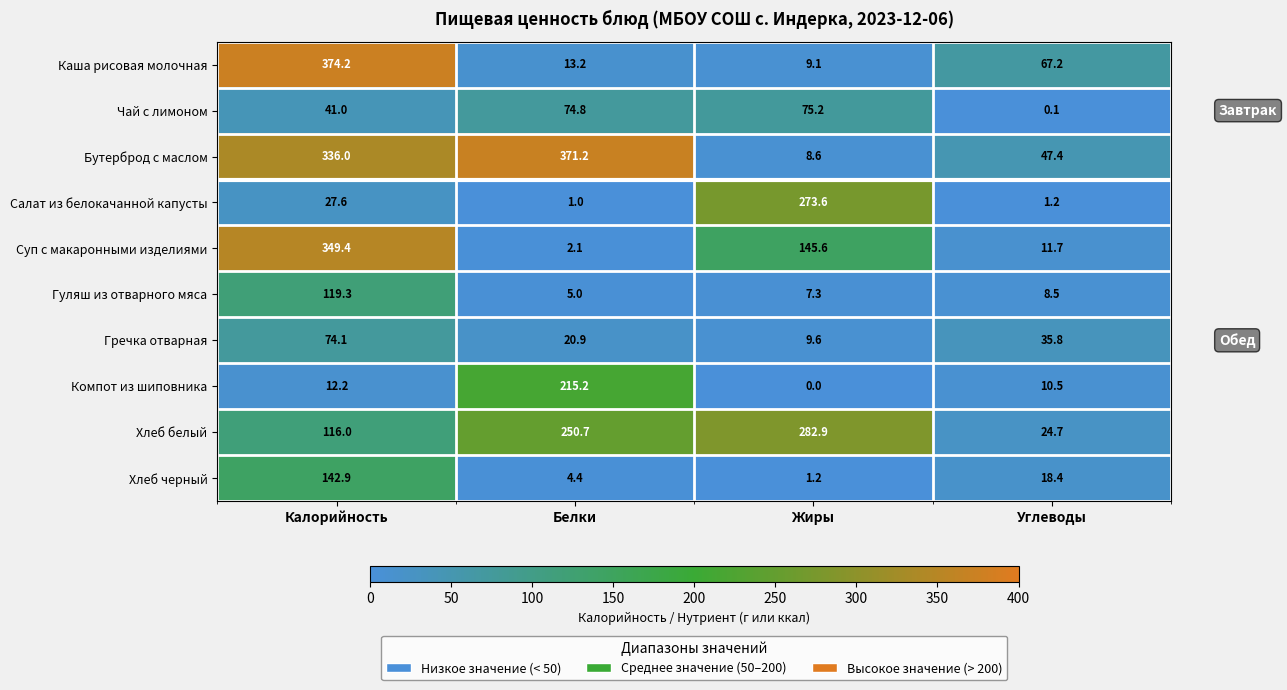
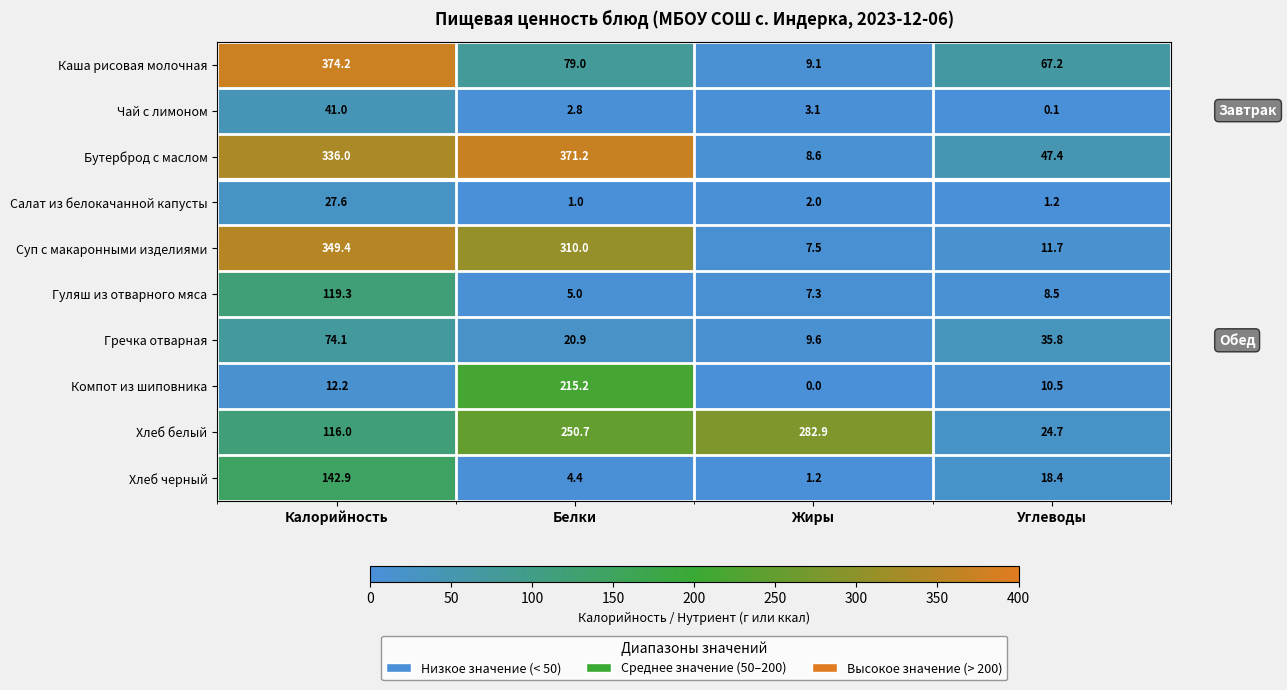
Каша рисовая молочная, Белки: 13.2 -> 79.0
Чай с лимоном, Белки: 74.8 -> 2.8
Чай с лимоном, Жиры: 75.2 -> 3.1
Салат из белокачанной капусты, Жиры: 273.6 -> 2.0
Суп с макаронными изделиями, Белки: 2.1 -> 310.0
Суп с макаронными изделиями, Жиры: 145.6 -> 7.5
